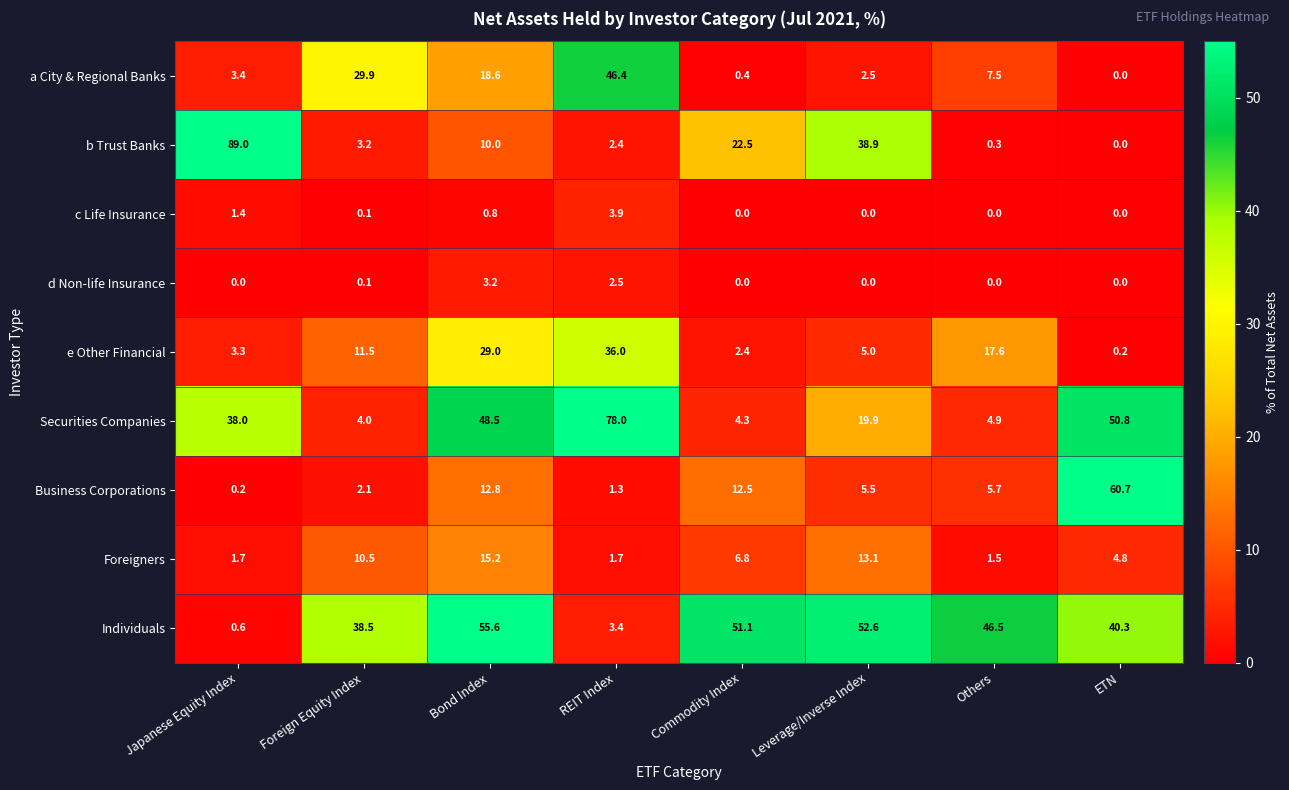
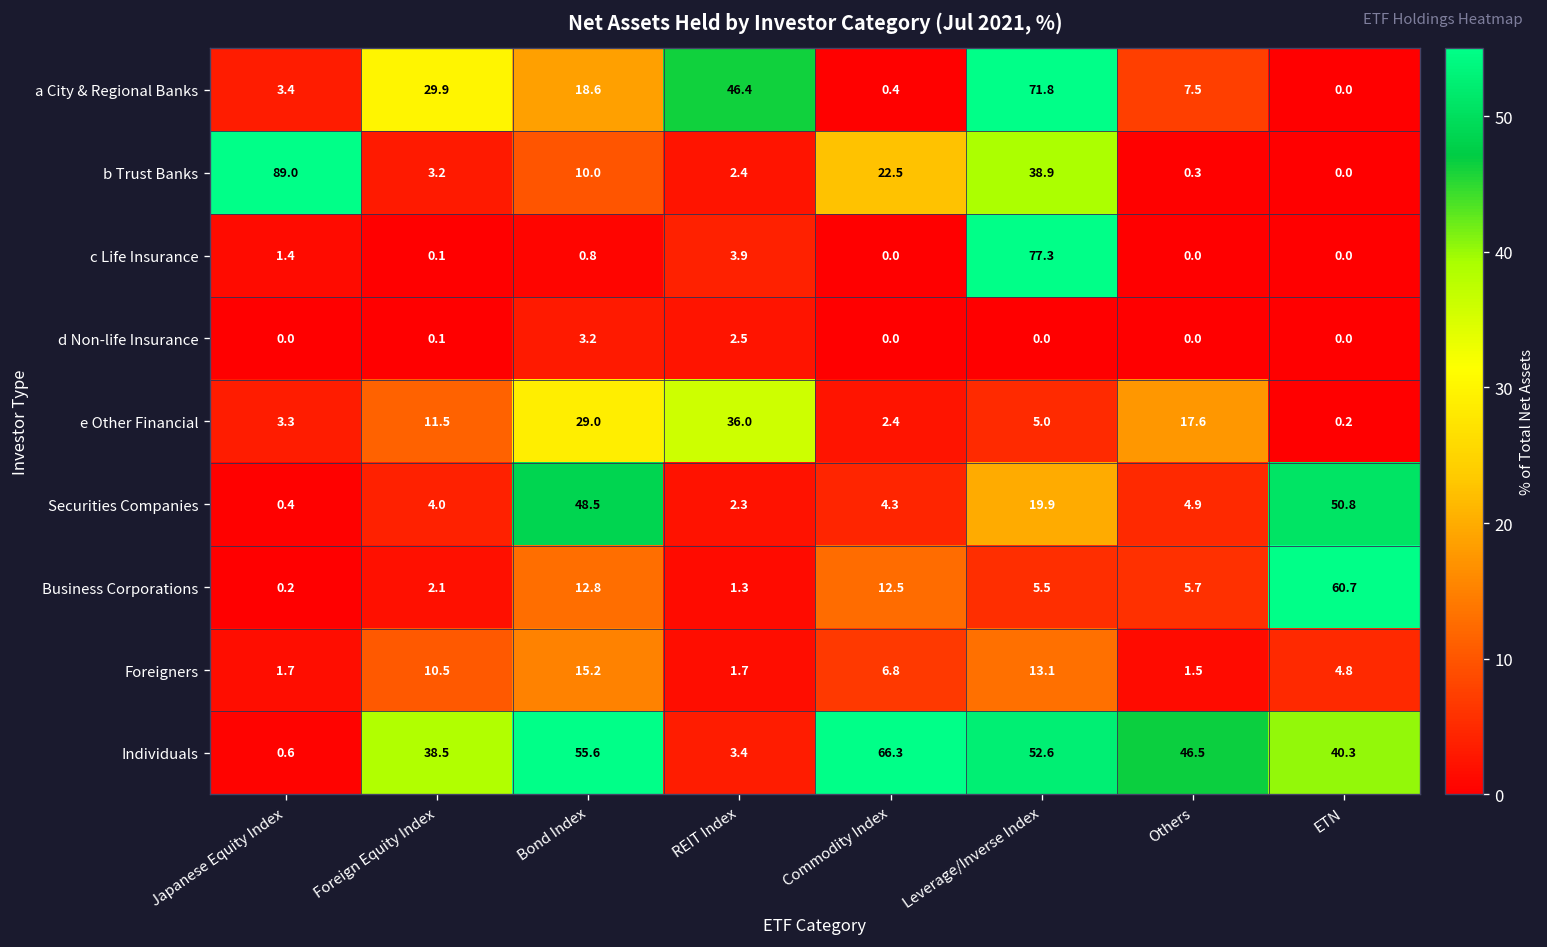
a City & Regional Banks, Leverage/Inverse Index: 2.5 -> 71.8
c Life Insurance, Leverage/Inverse Index: 0.0 -> 77.3
Securities Companies, Japanese Equity Index: 38.0 -> 0.4
Securities Companies, REIT Index: 78.0 -> 2.3
Individuals, Commodity Index: 51.1 -> 66.3
